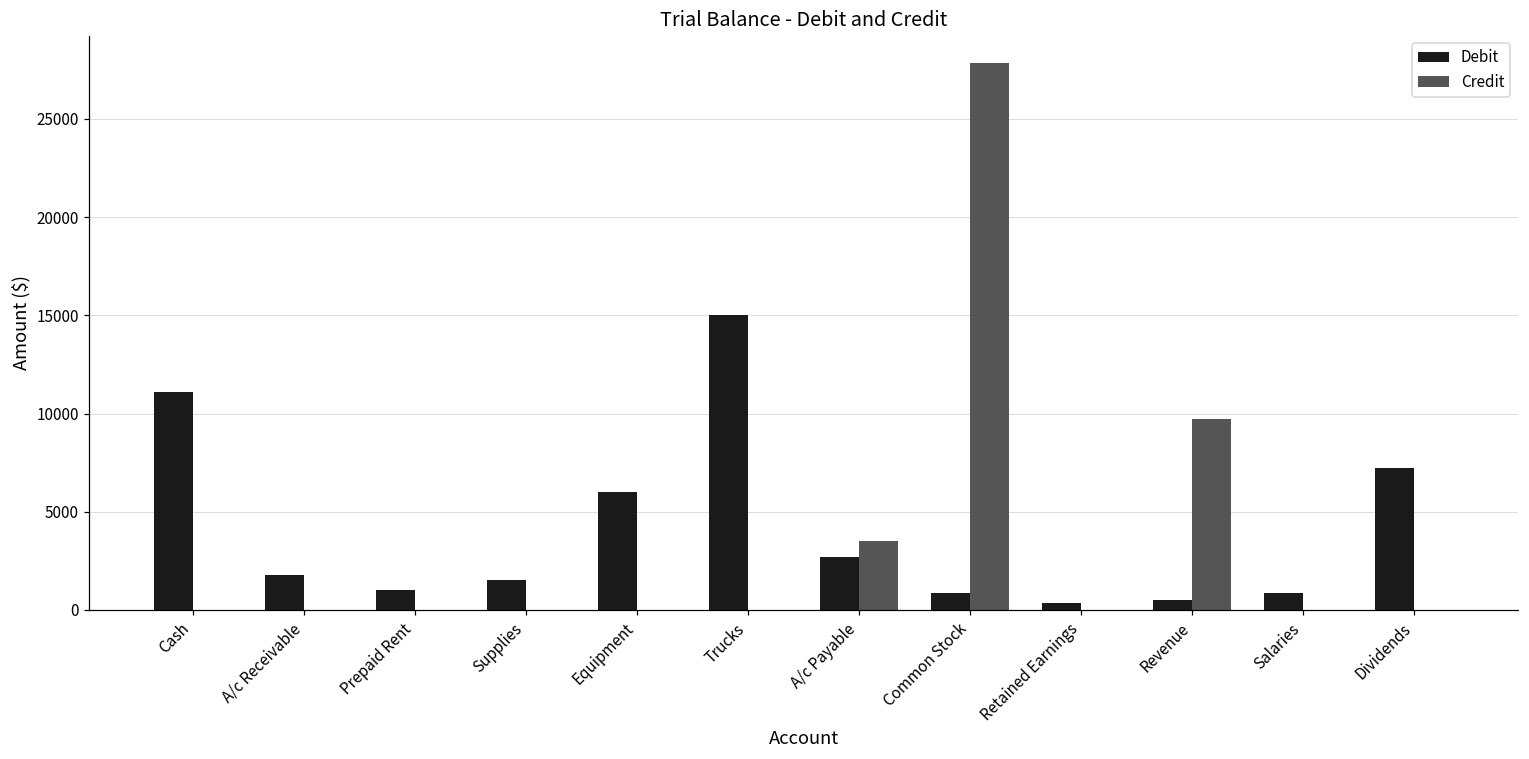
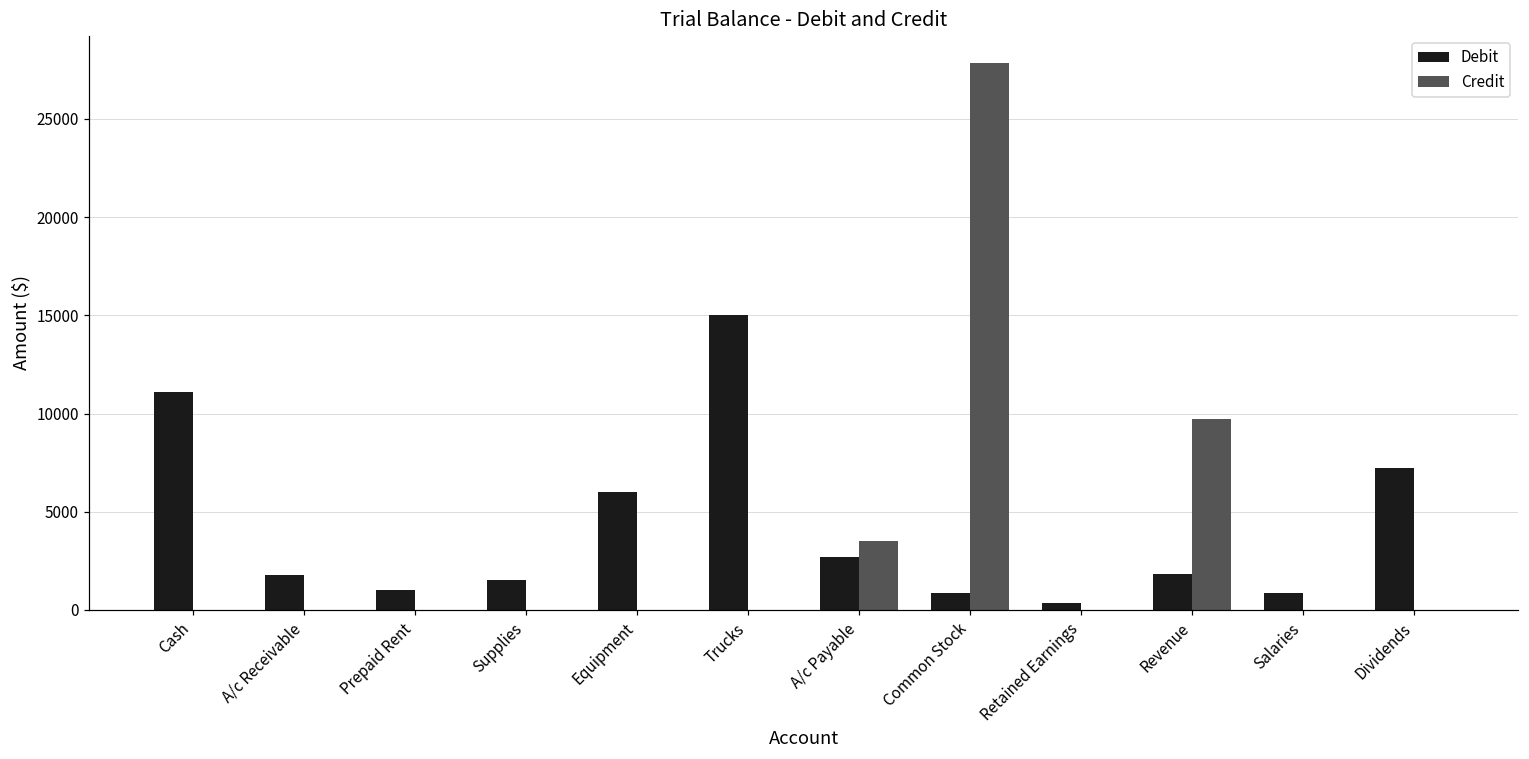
Debit, Revenue: 500 -> 1800
